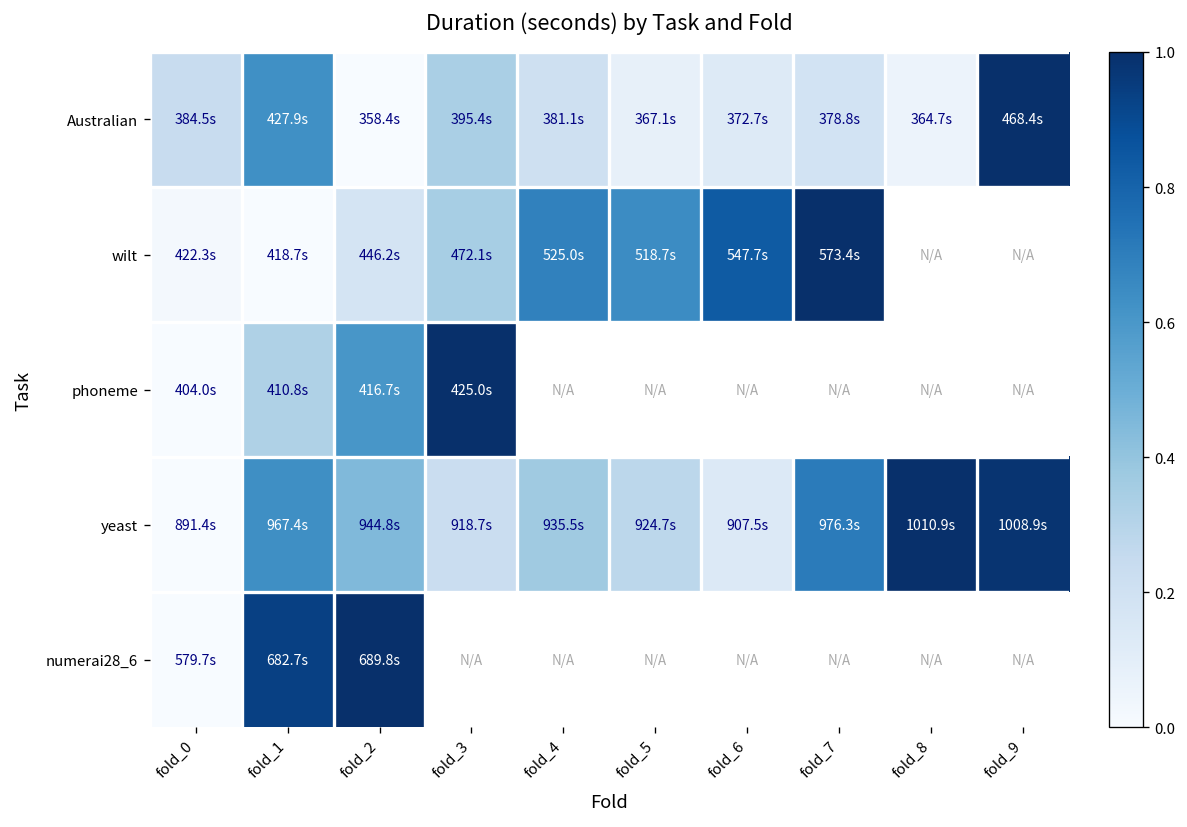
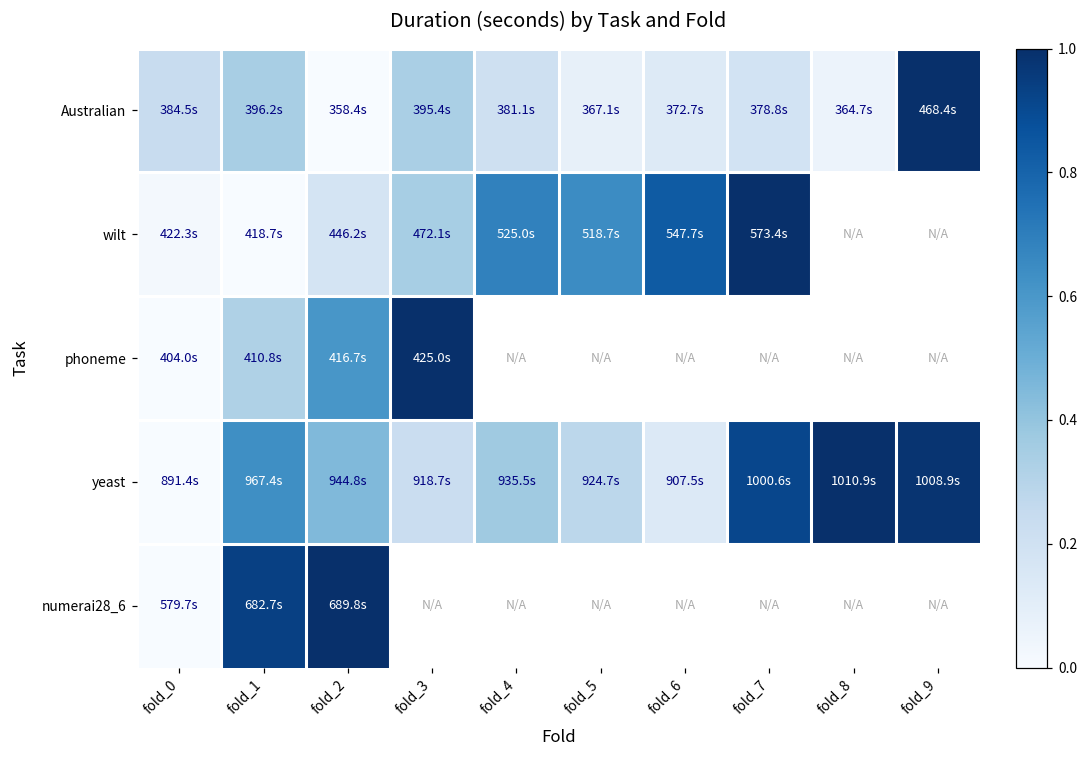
Australian, fold_1: 427.9s -> 396.2s
yeast, fold_7: 976.3s -> 1000.6s
